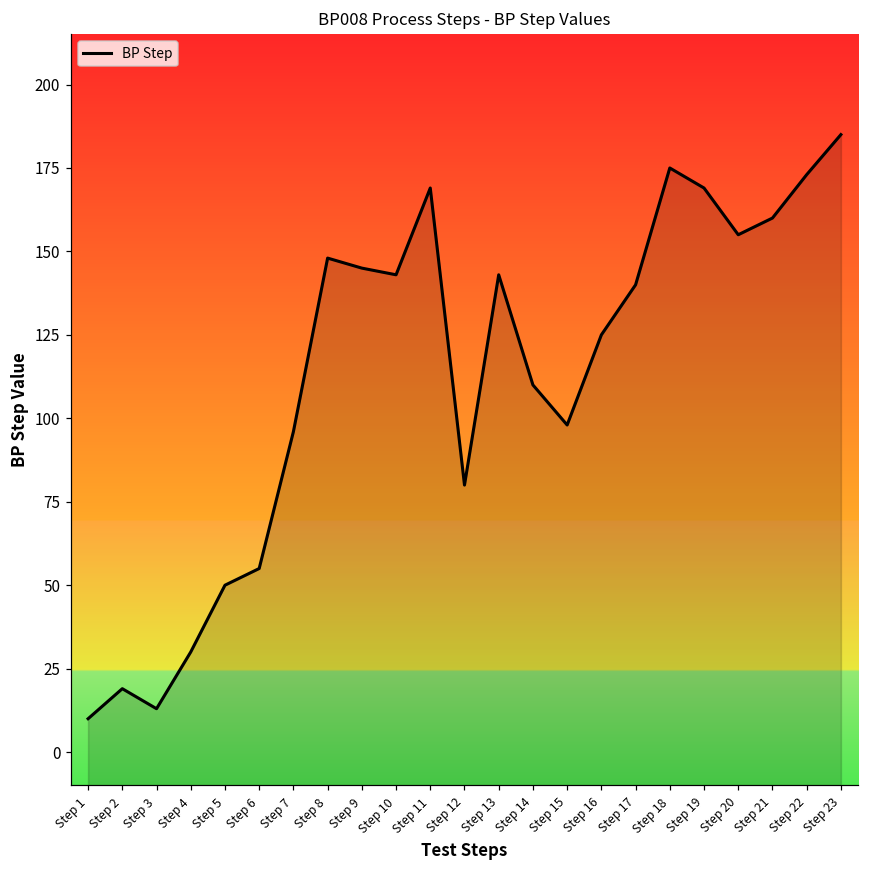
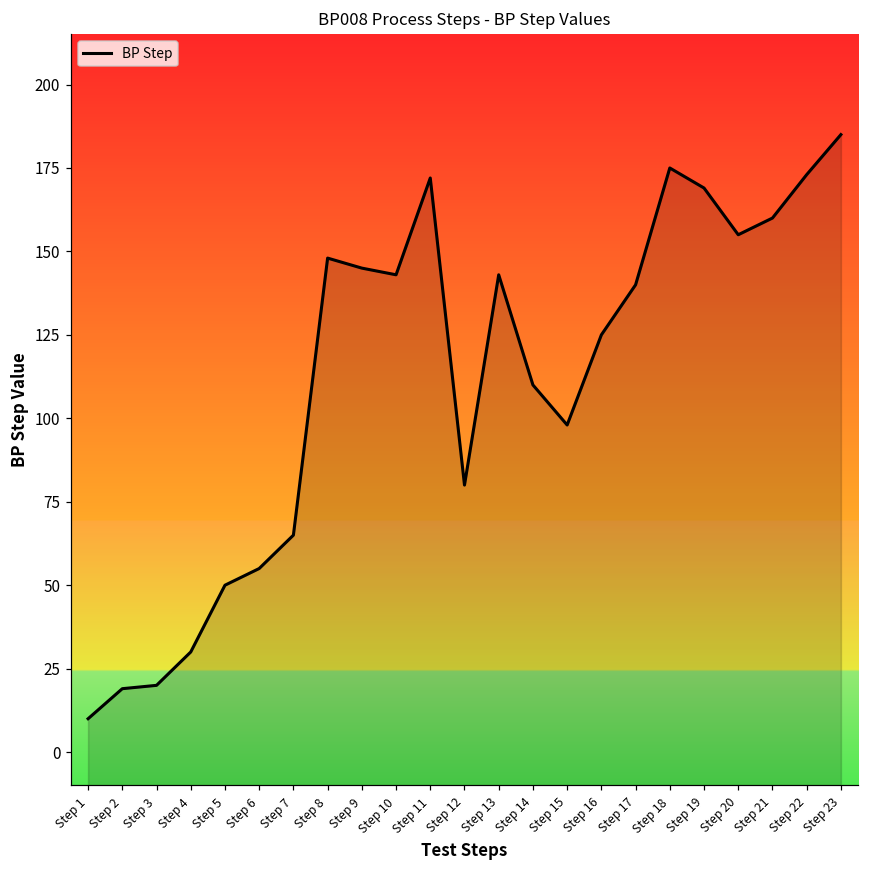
Step 3: 13 -> 20
Step 7: 96 -> 65
Step 11: 169 -> 172
